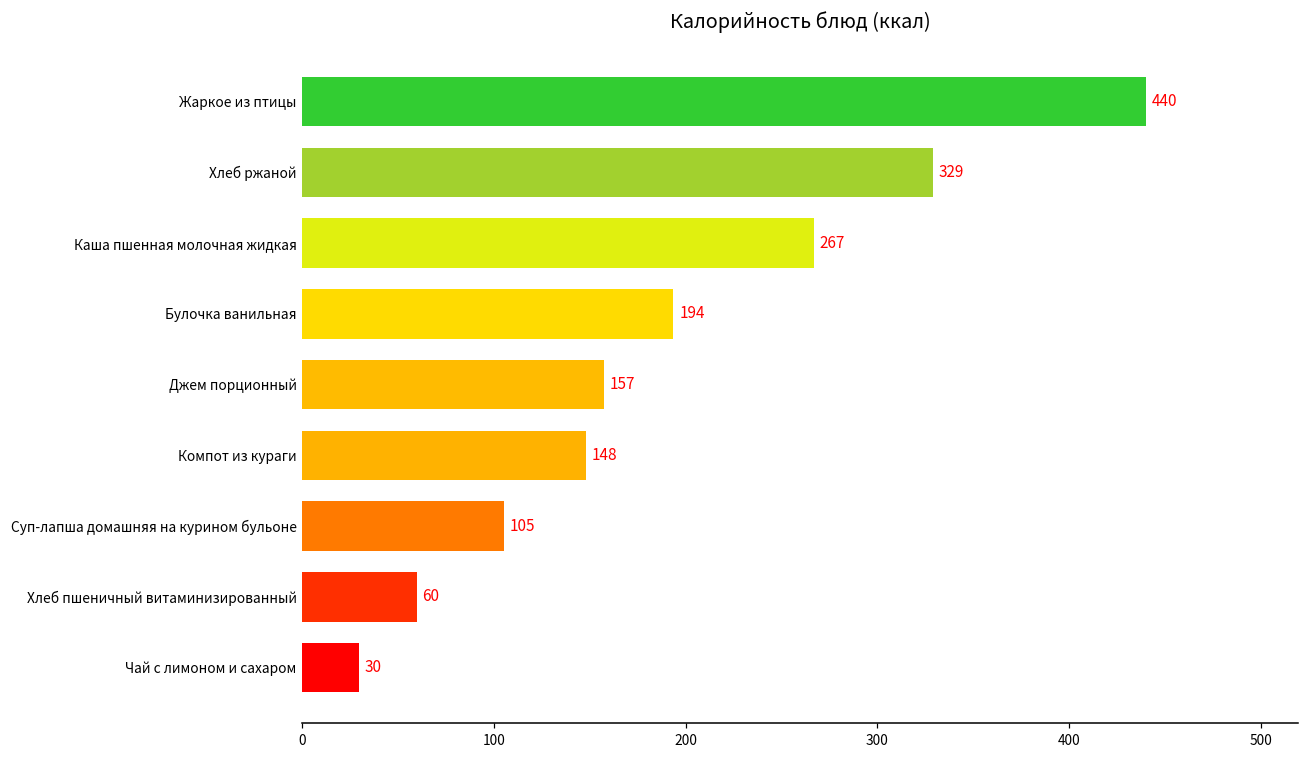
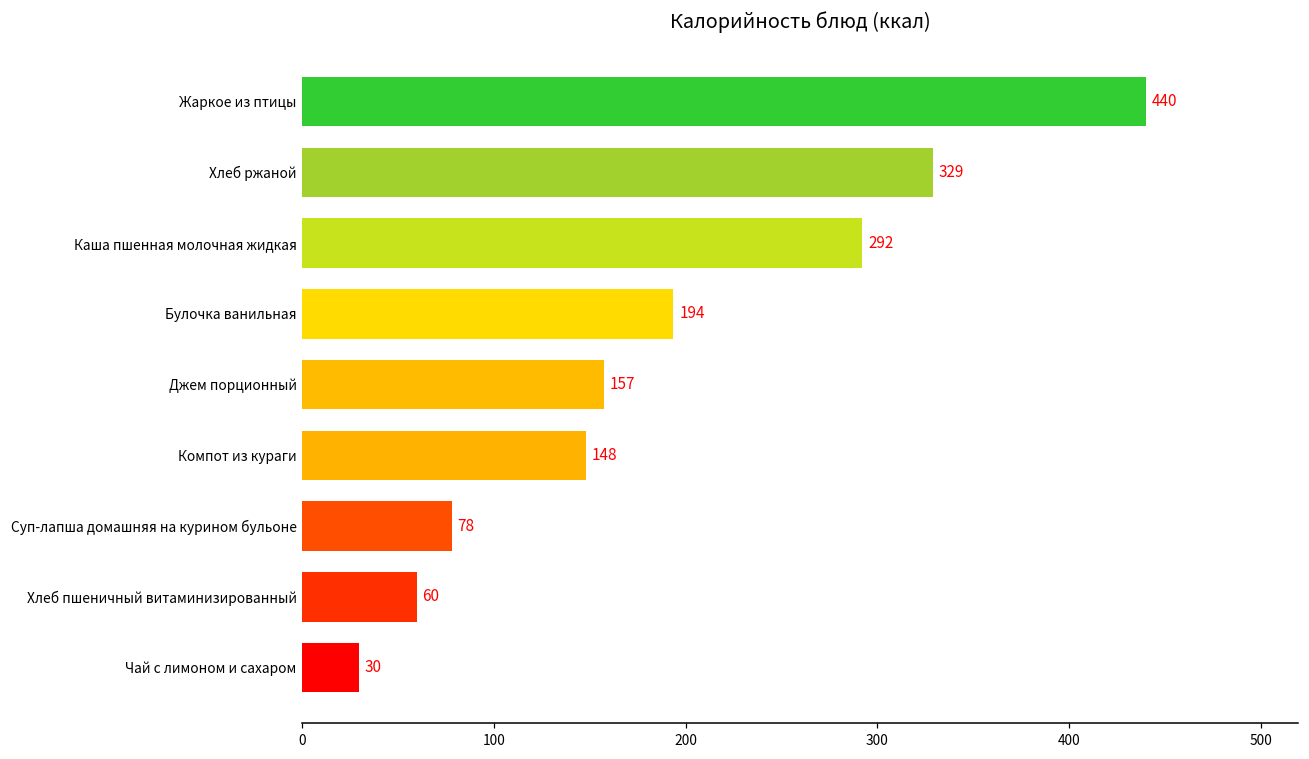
Каша пшенная молочная жидкая: 267 -> 292
Суп-лапша домашняя на курином бульоне: 105 -> 78
